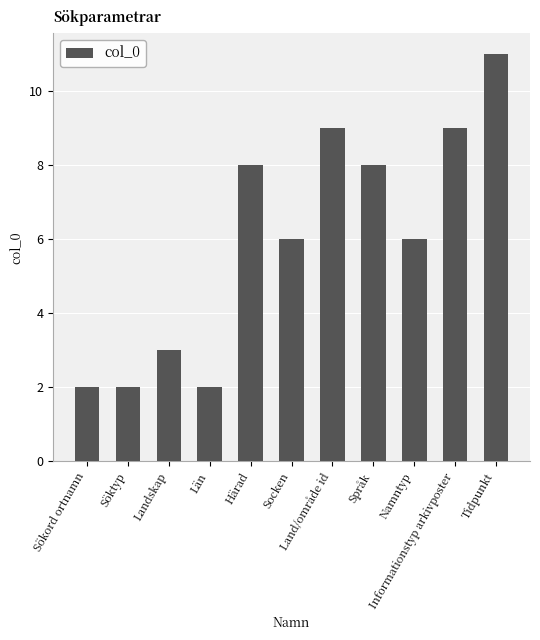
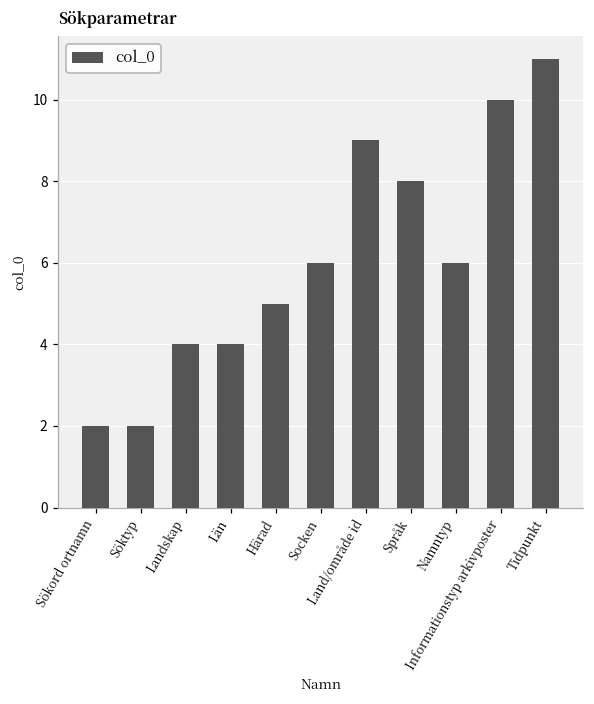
Landskap: 3 -> 4
Län: 2 -> 4
Härad: 8 -> 5
Informationstyp arkivposter: 9 -> 10
